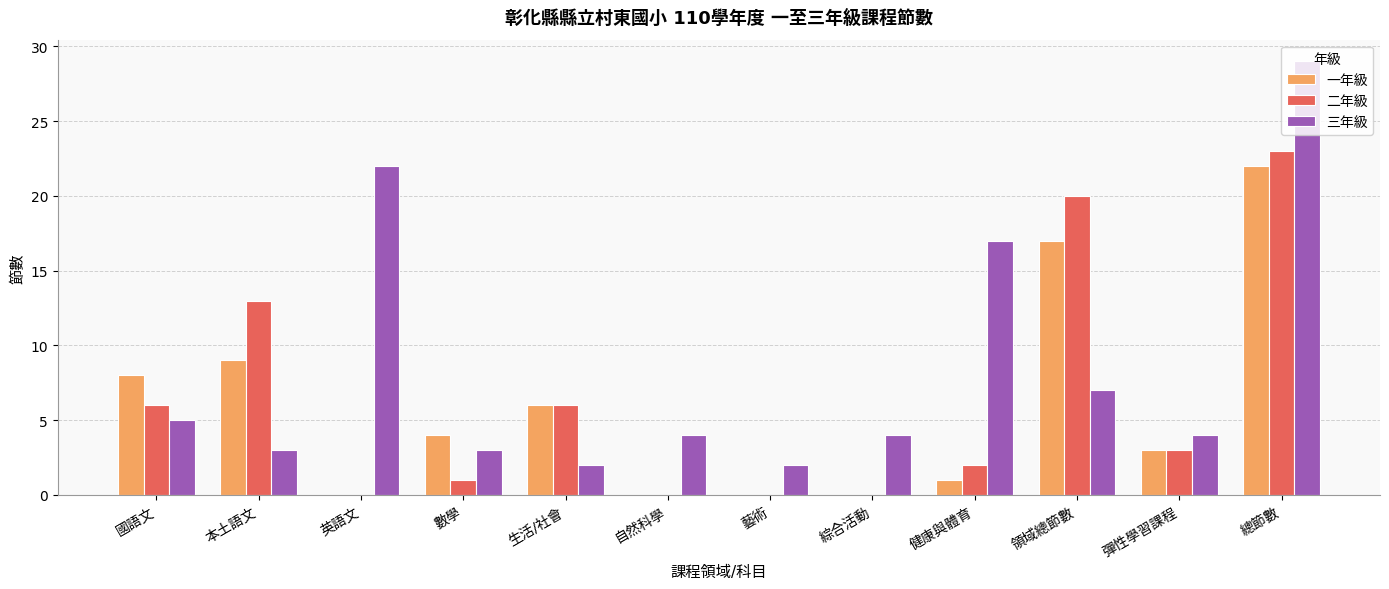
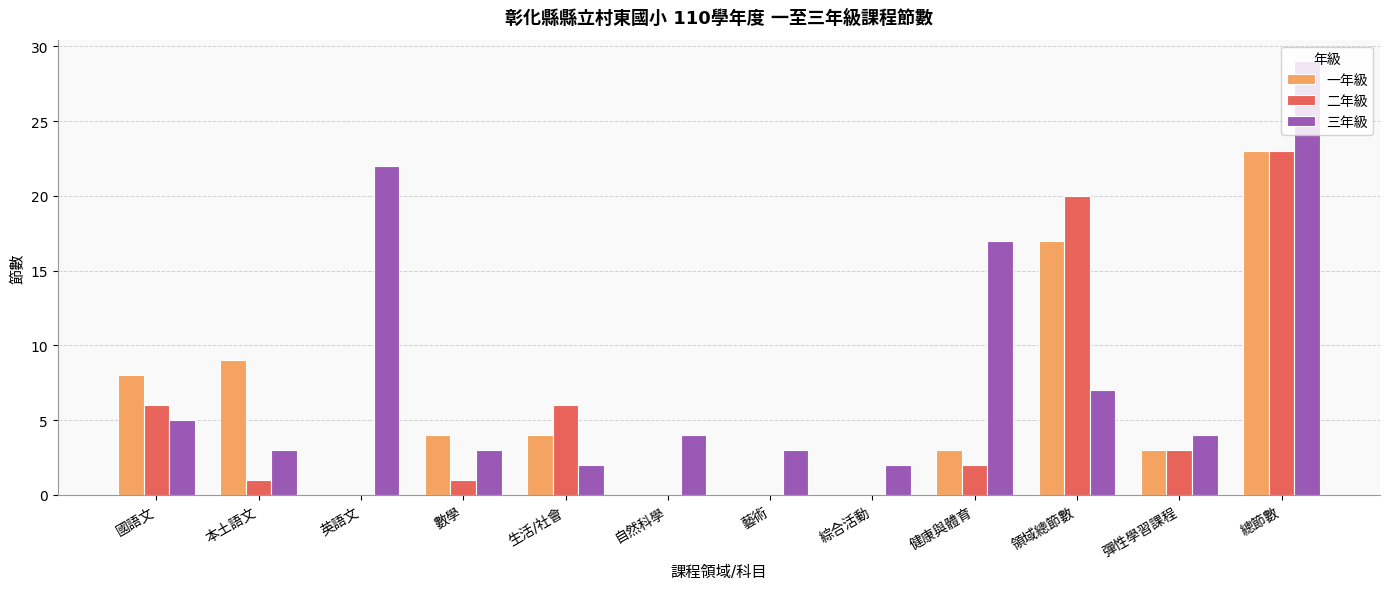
二年級, 本土語文: 13 -> 1
一年級, 生活/社會: 6 -> 4
三年級, 藝術: 2 -> 3
三年級, 綜合活動: 4 -> 2
一年級, 健康與體育: 1 -> 3
一年級, 總節數: 22 -> 23
